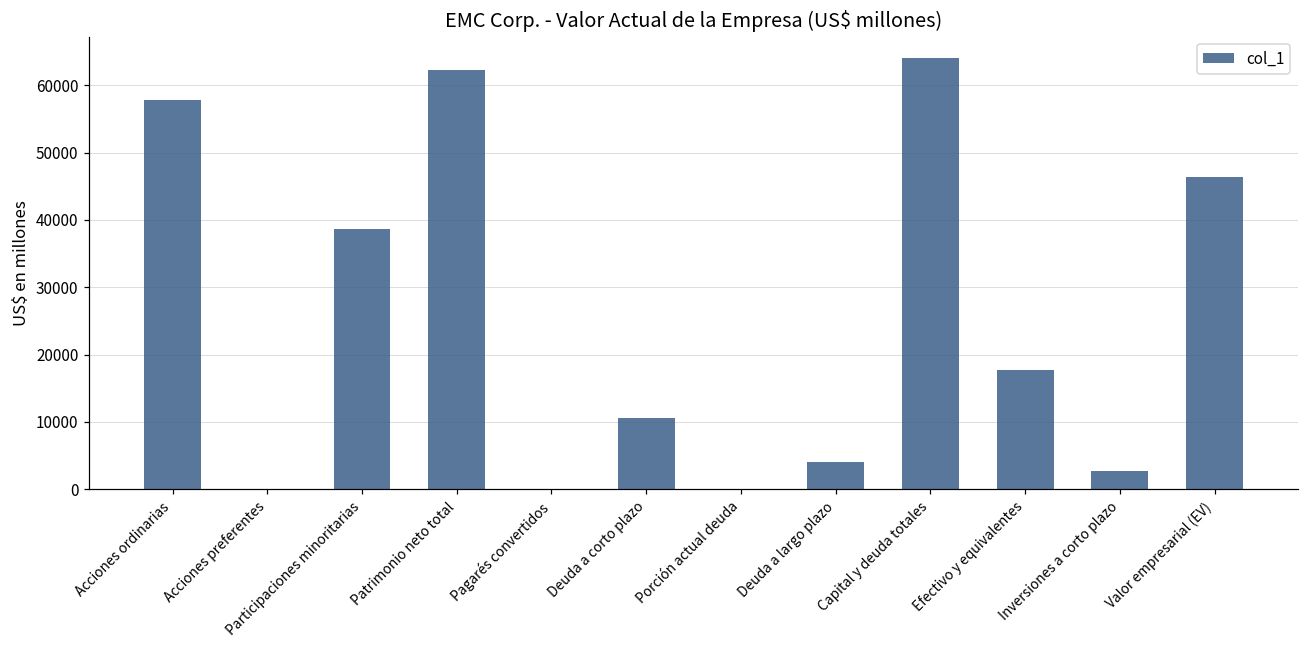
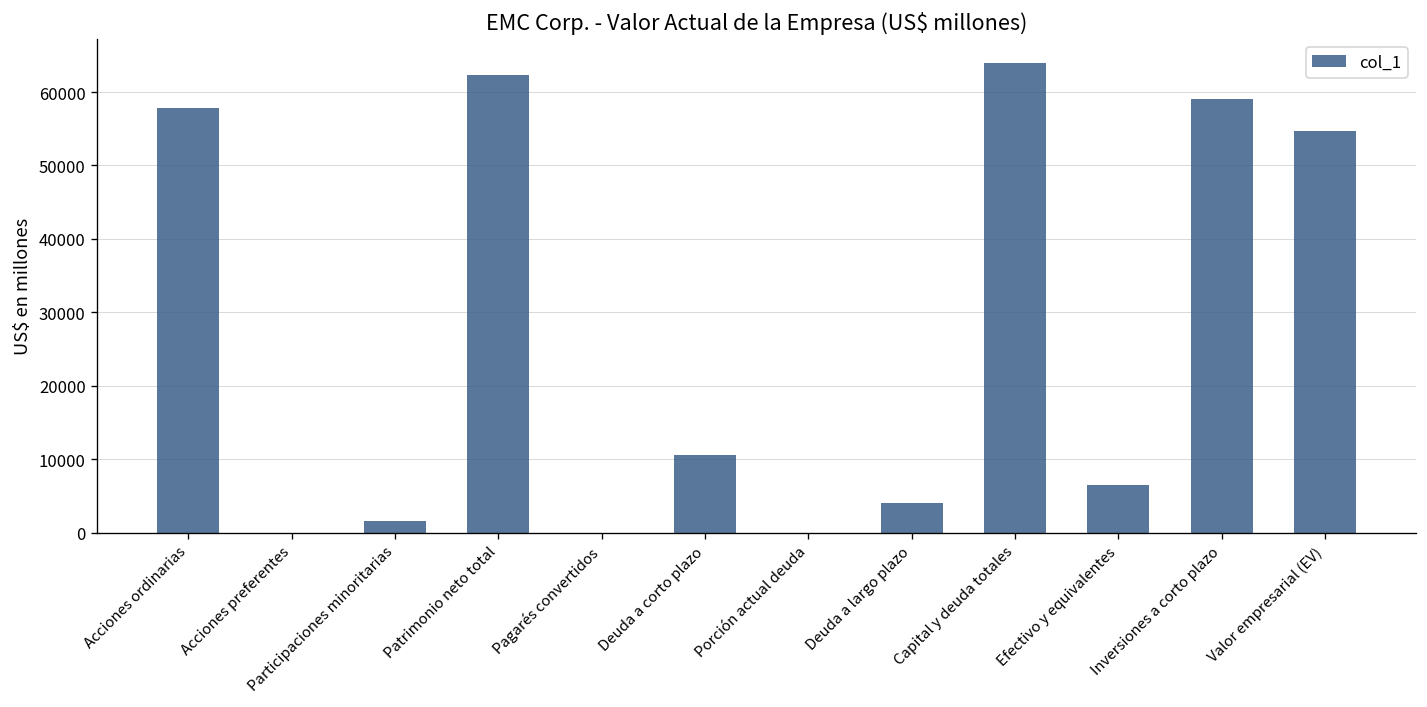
Participaciones minoritarias: 39000 -> 2000
Efectivo y equivalentes: 18000 -> 7000
Inversiones a corto plazo: 3000 -> 59000
Valor empresarial (EV): 46000 -> 55000
